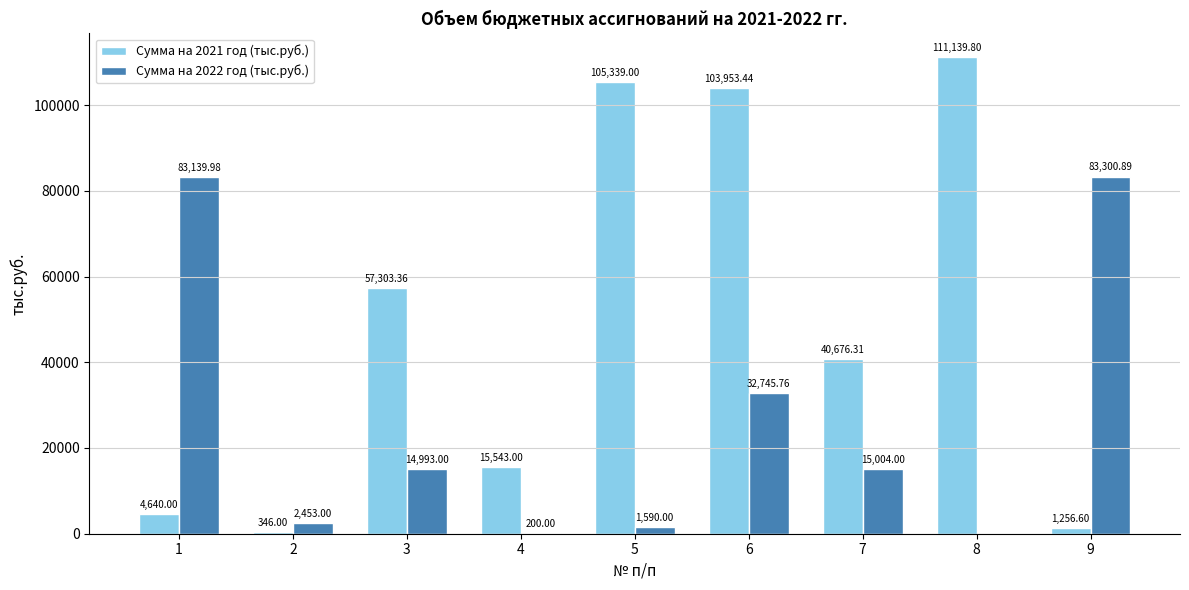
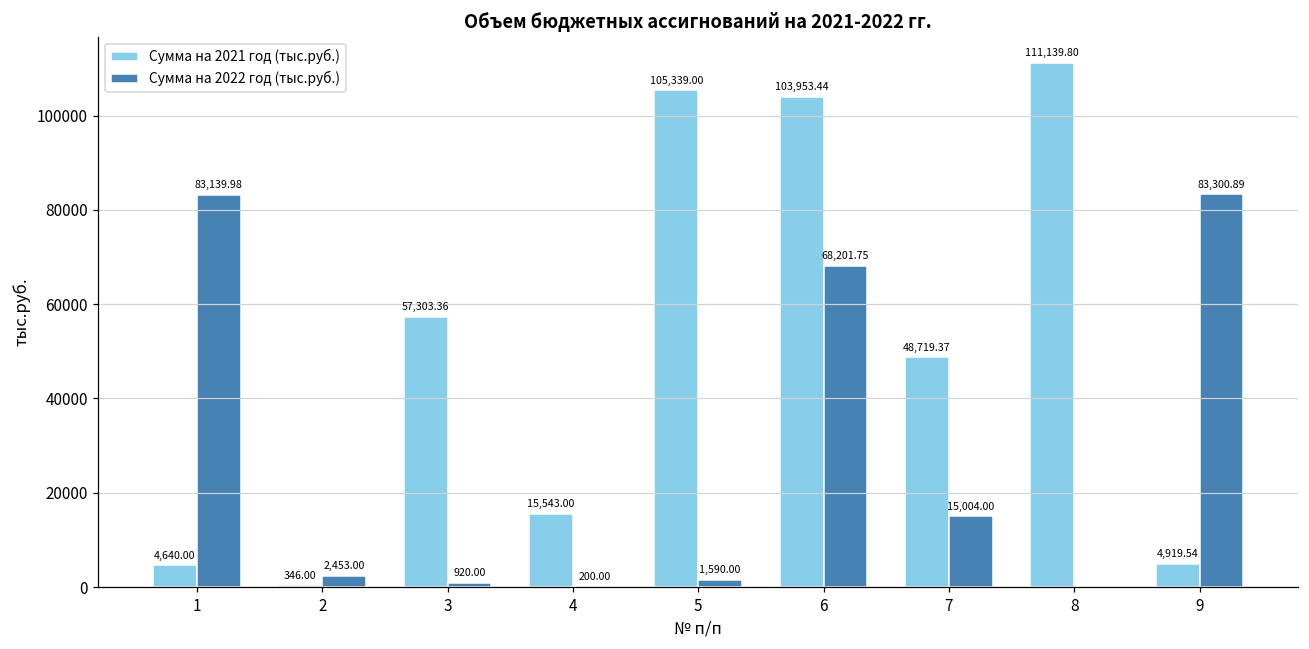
Сумма на 2022 год (тыс.руб.), 3: 14,993.00 -> 920.00
Сумма на 2022 год (тыс.руб.), 6: 32,745.76 -> 68,201.75
Сумма на 2021 год (тыс.руб.), 7: 40,676.31 -> 48,719.37
Сумма на 2021 год (тыс.руб.), 9: 1,256.60 -> 4,919.54
